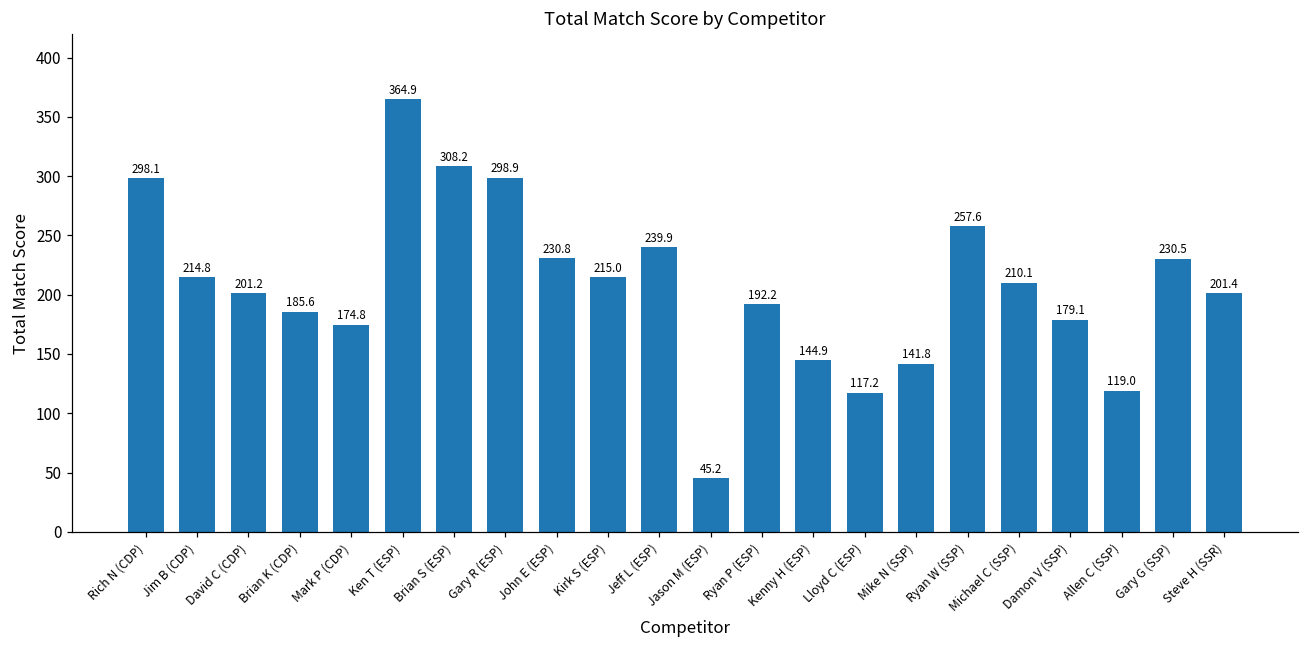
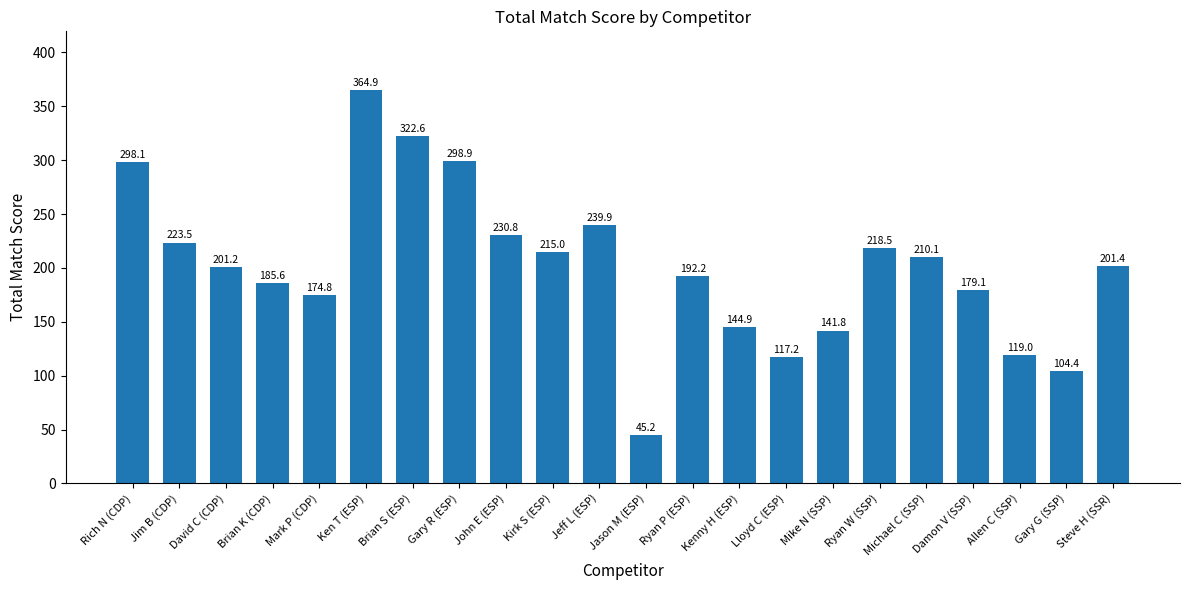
Jim B (CDP): 214.8 -> 223.5
Brian S (ESP): 308.2 -> 322.6
Ryan W (SSP): 257.6 -> 218.5
Gary G (SSP): 230.5 -> 104.4
